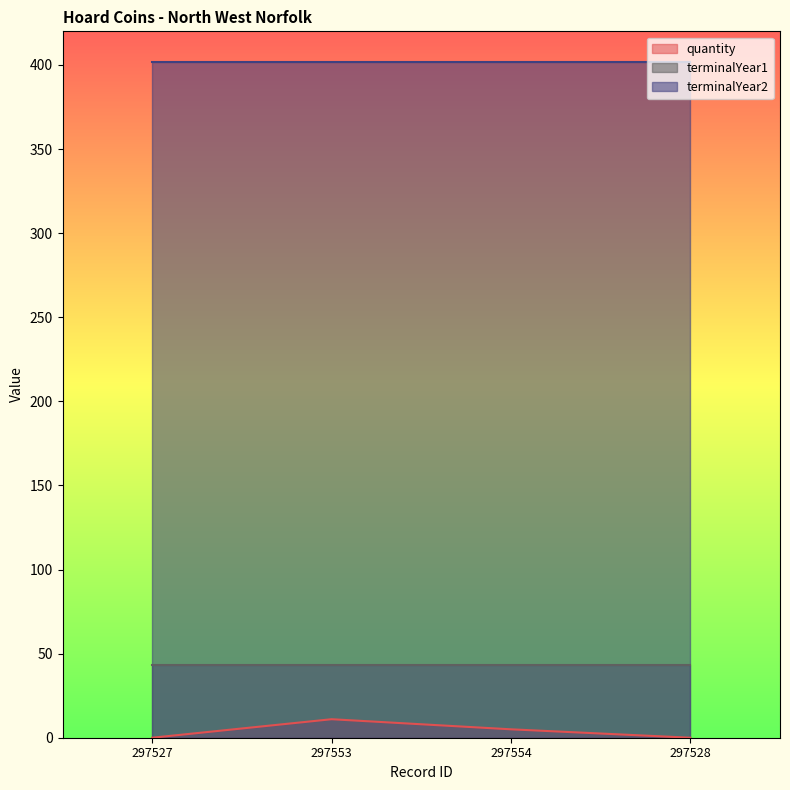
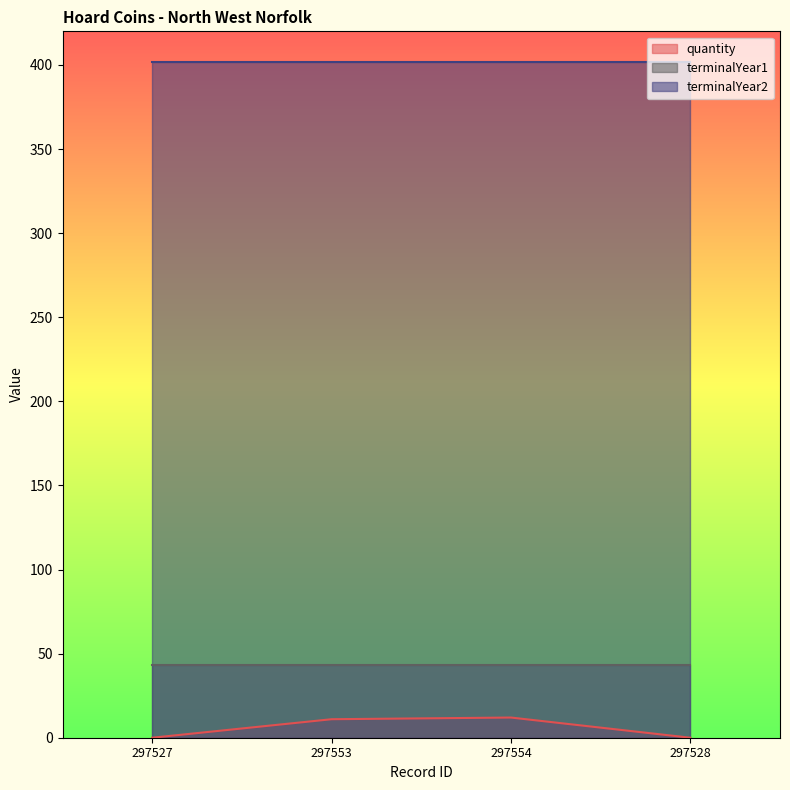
quantity, 297554: 5 -> 12
